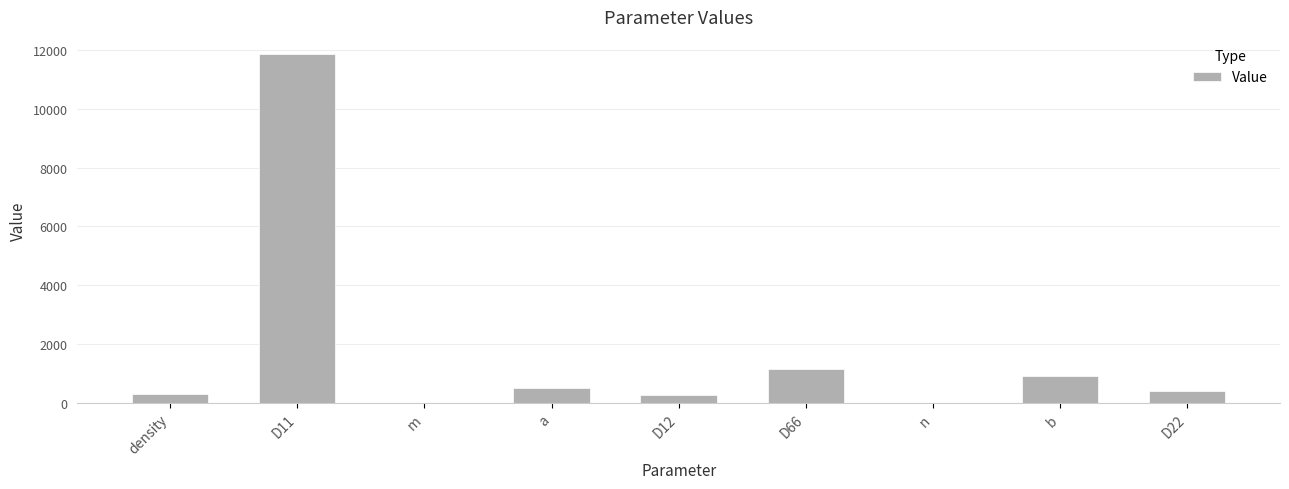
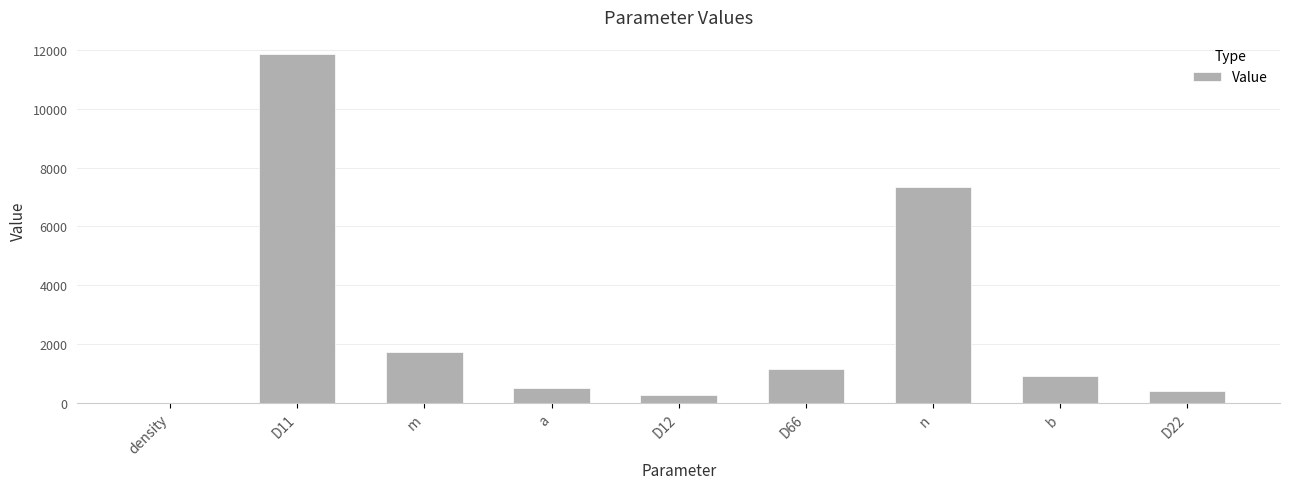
density: 300 -> 0
m: 0 -> 1700
n: 0 -> 7400
